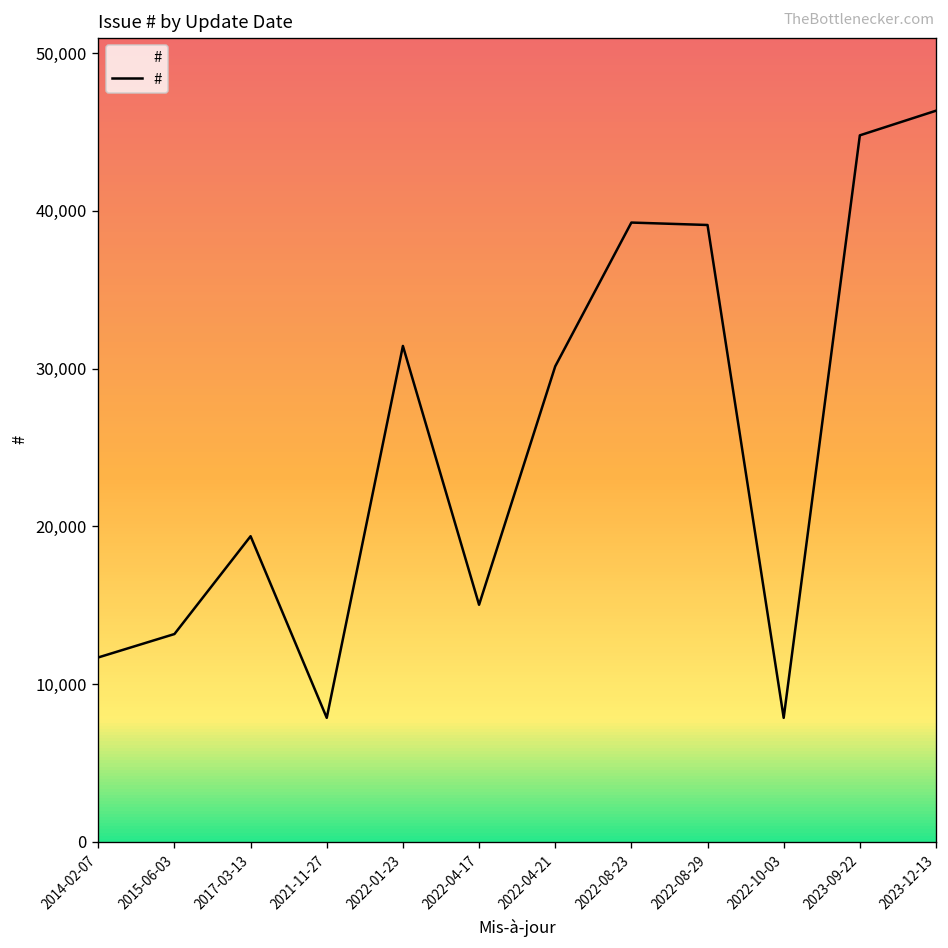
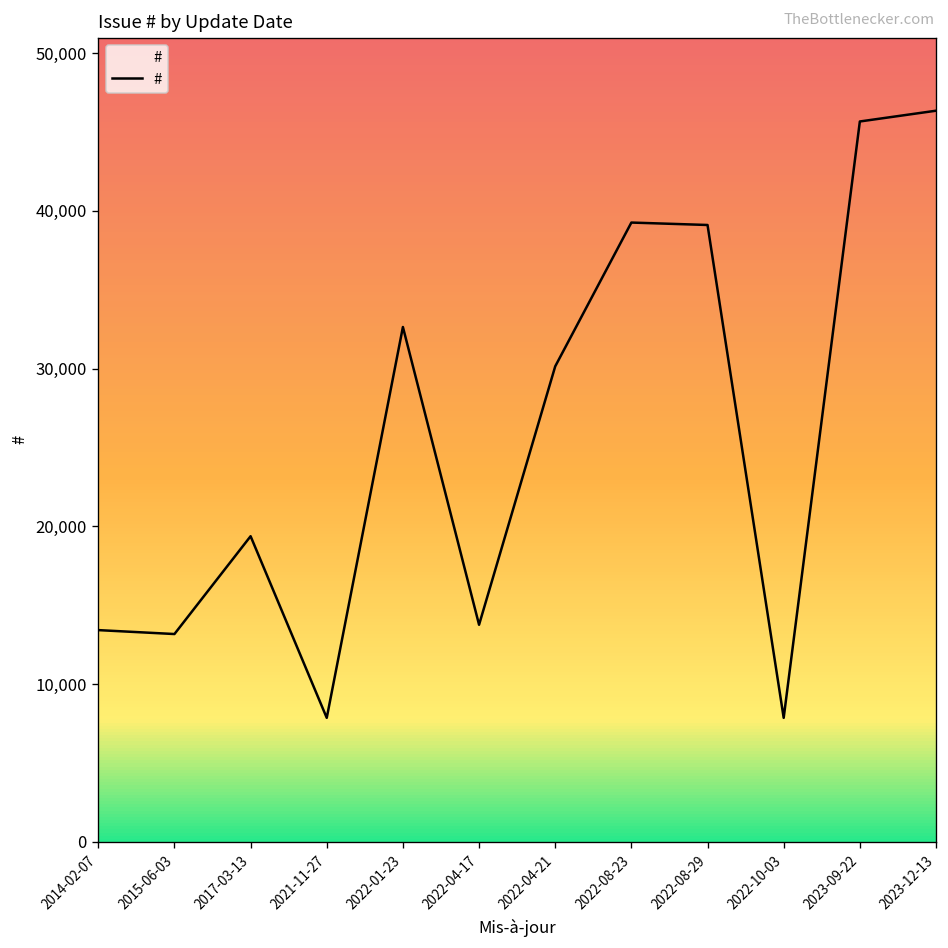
2014-02-07: 11,700 -> 13,400
2022-01-23: 31,400 -> 32,600
2022-04-17: 15,000 -> 13,800
2023-09-22: 44,800 -> 45,700
